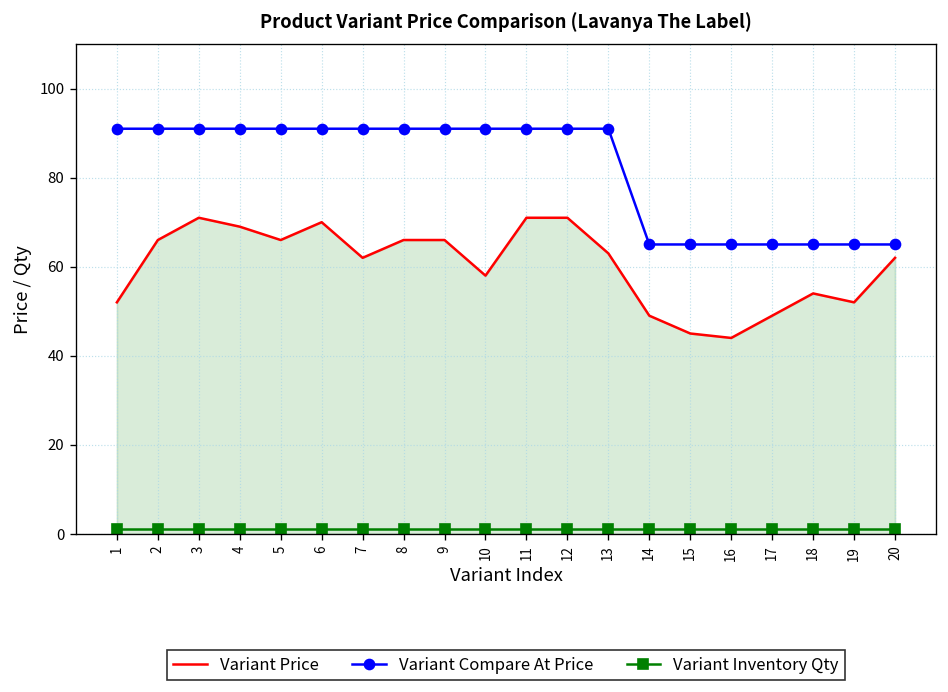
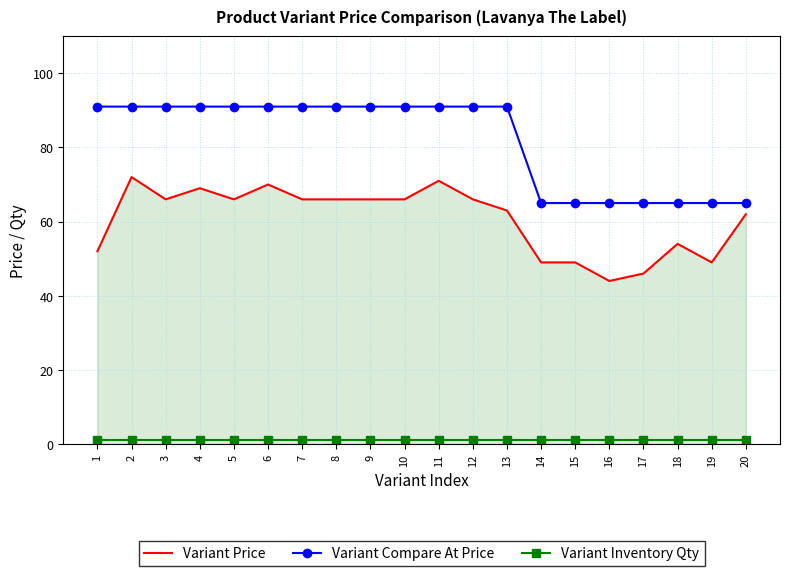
Variant Price, 2: 66 -> 72
Variant Price, 3: 71 -> 66
Variant Price, 7: 62 -> 66
Variant Price, 10: 58 -> 66
Variant Price, 12: 71 -> 66
Variant Price, 15: 45 -> 49
Variant Price, 17: 49 -> 46
Variant Price, 19: 52 -> 49
